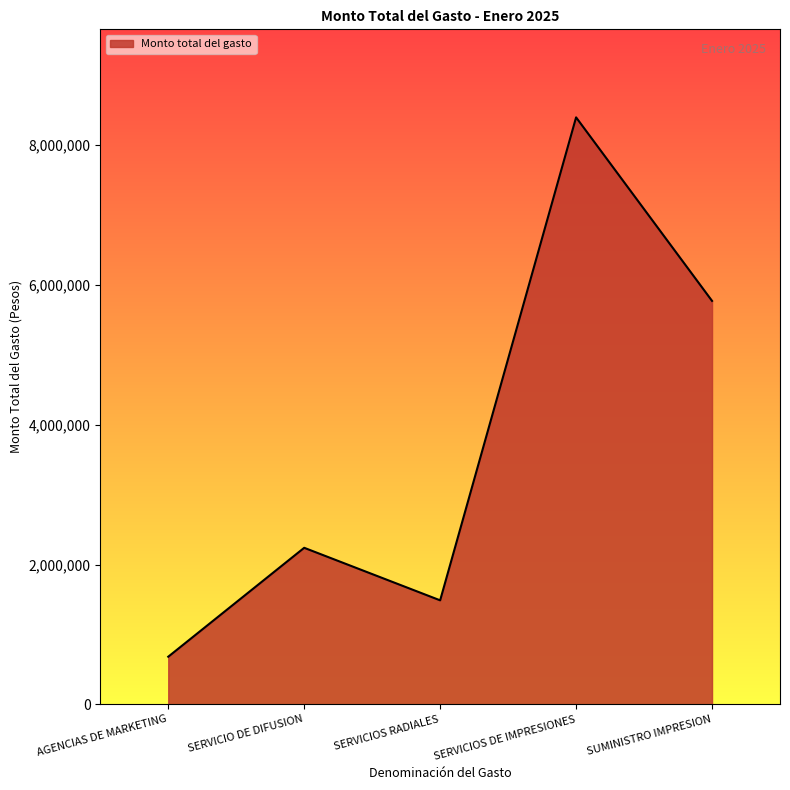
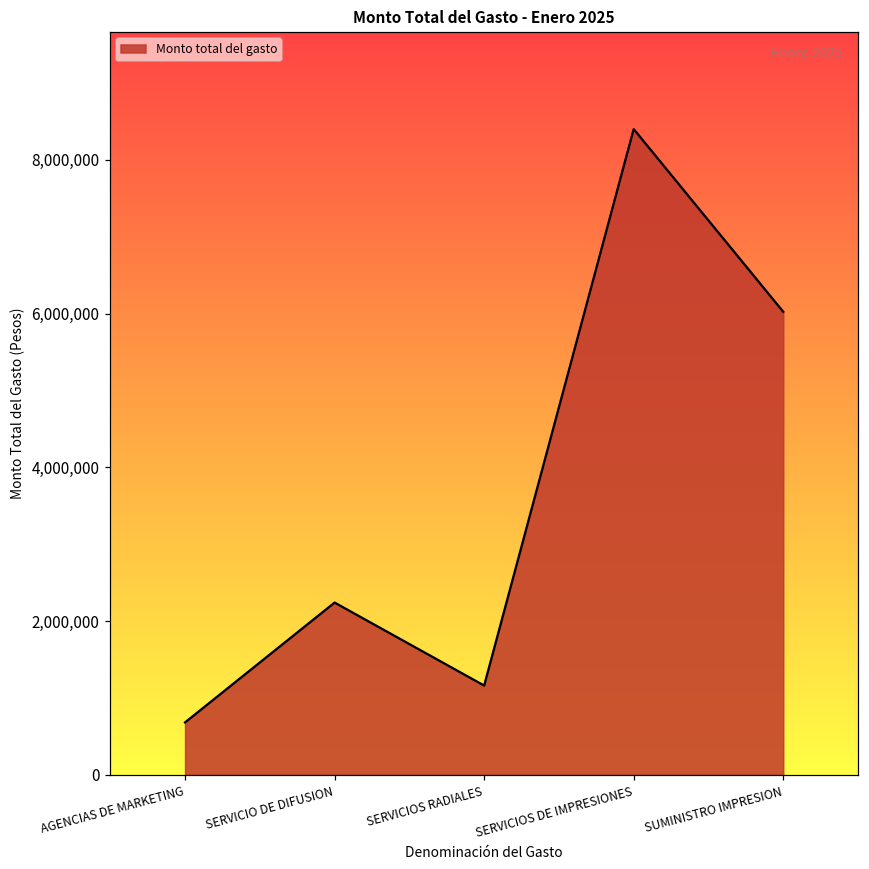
SERVICIOS RADIALES: 1,500,000 -> 1,200,000
SUMINISTRO IMPRESION: 5,800,000 -> 6,000,000
